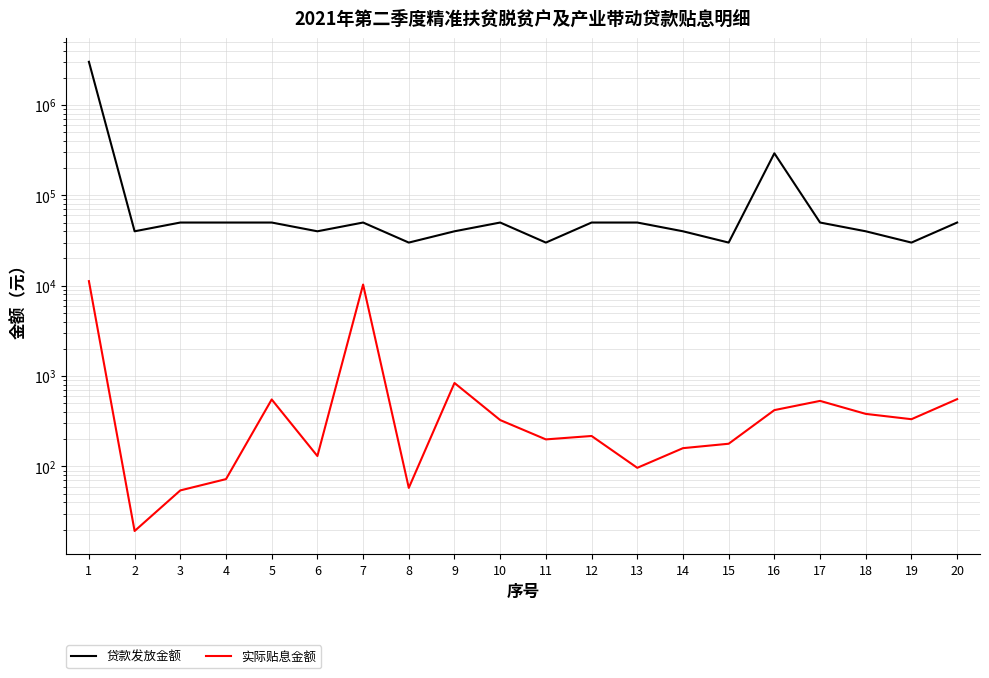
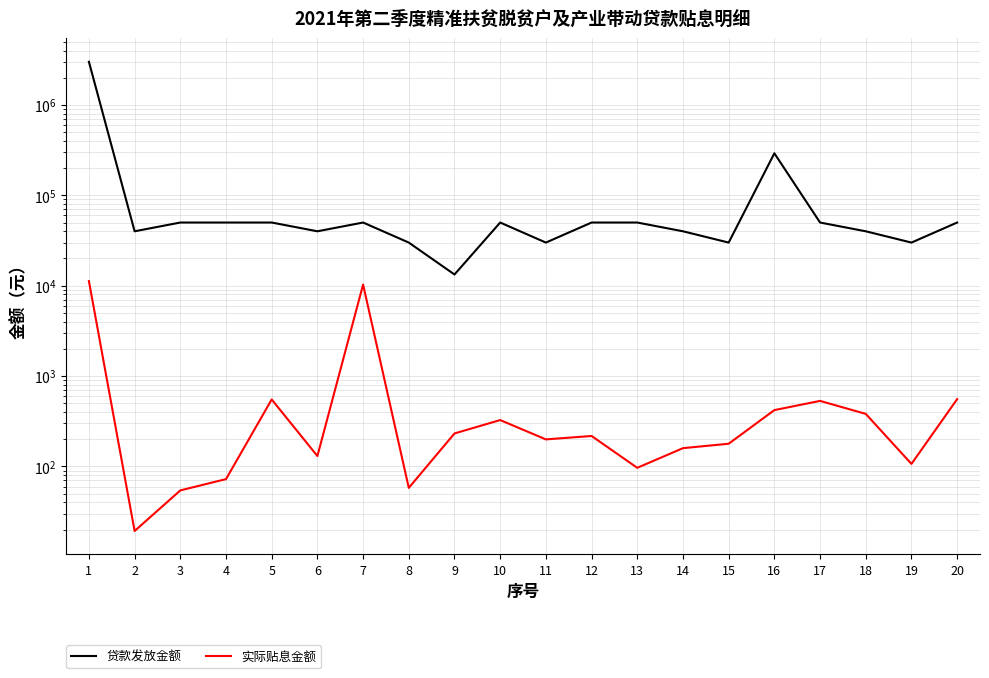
贷款发放金额, 9: 40000 -> 13000
实际贴息金额, 9: 800 -> 230
实际贴息金额, 19: 330 -> 110
